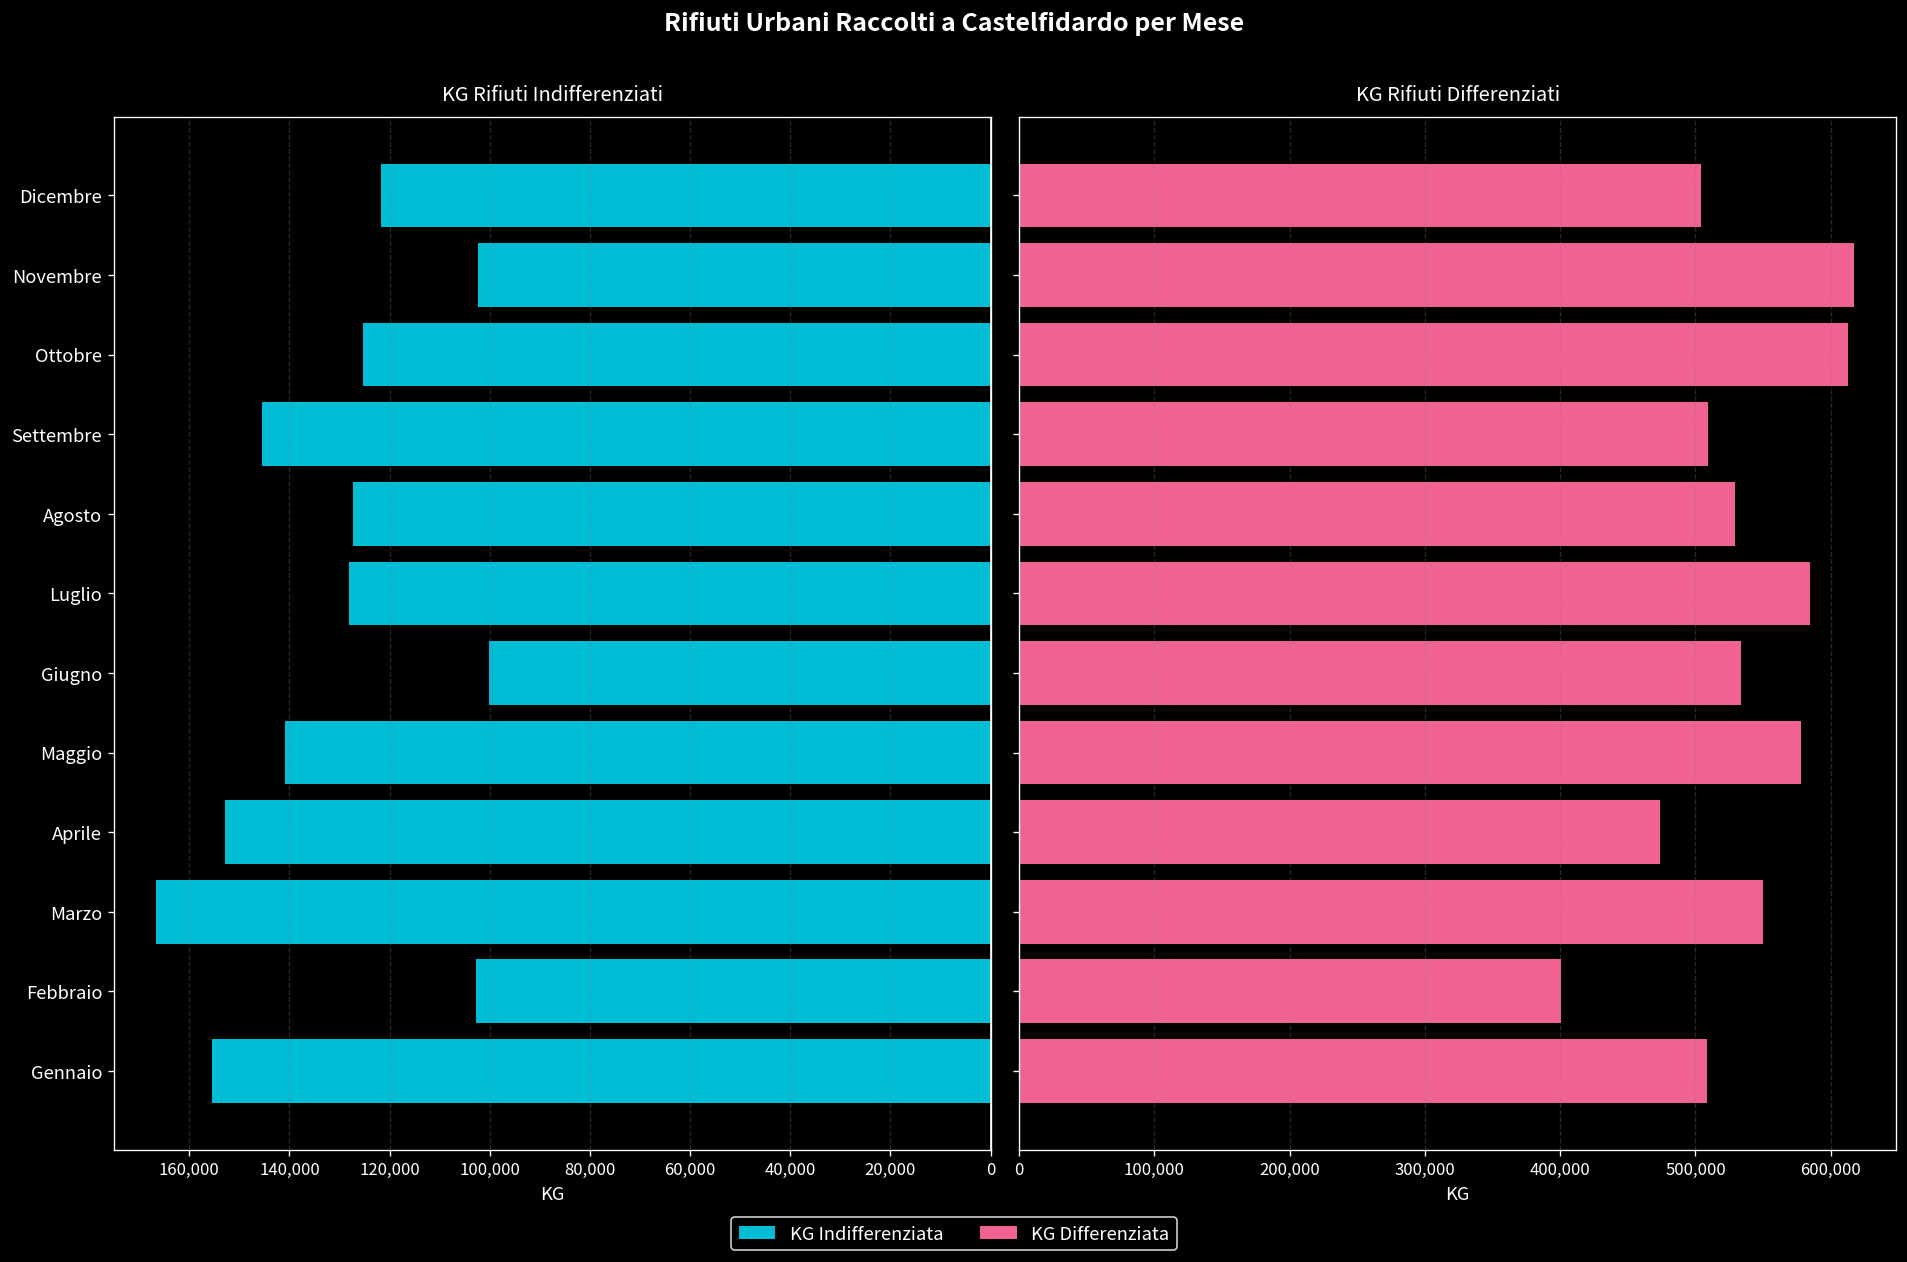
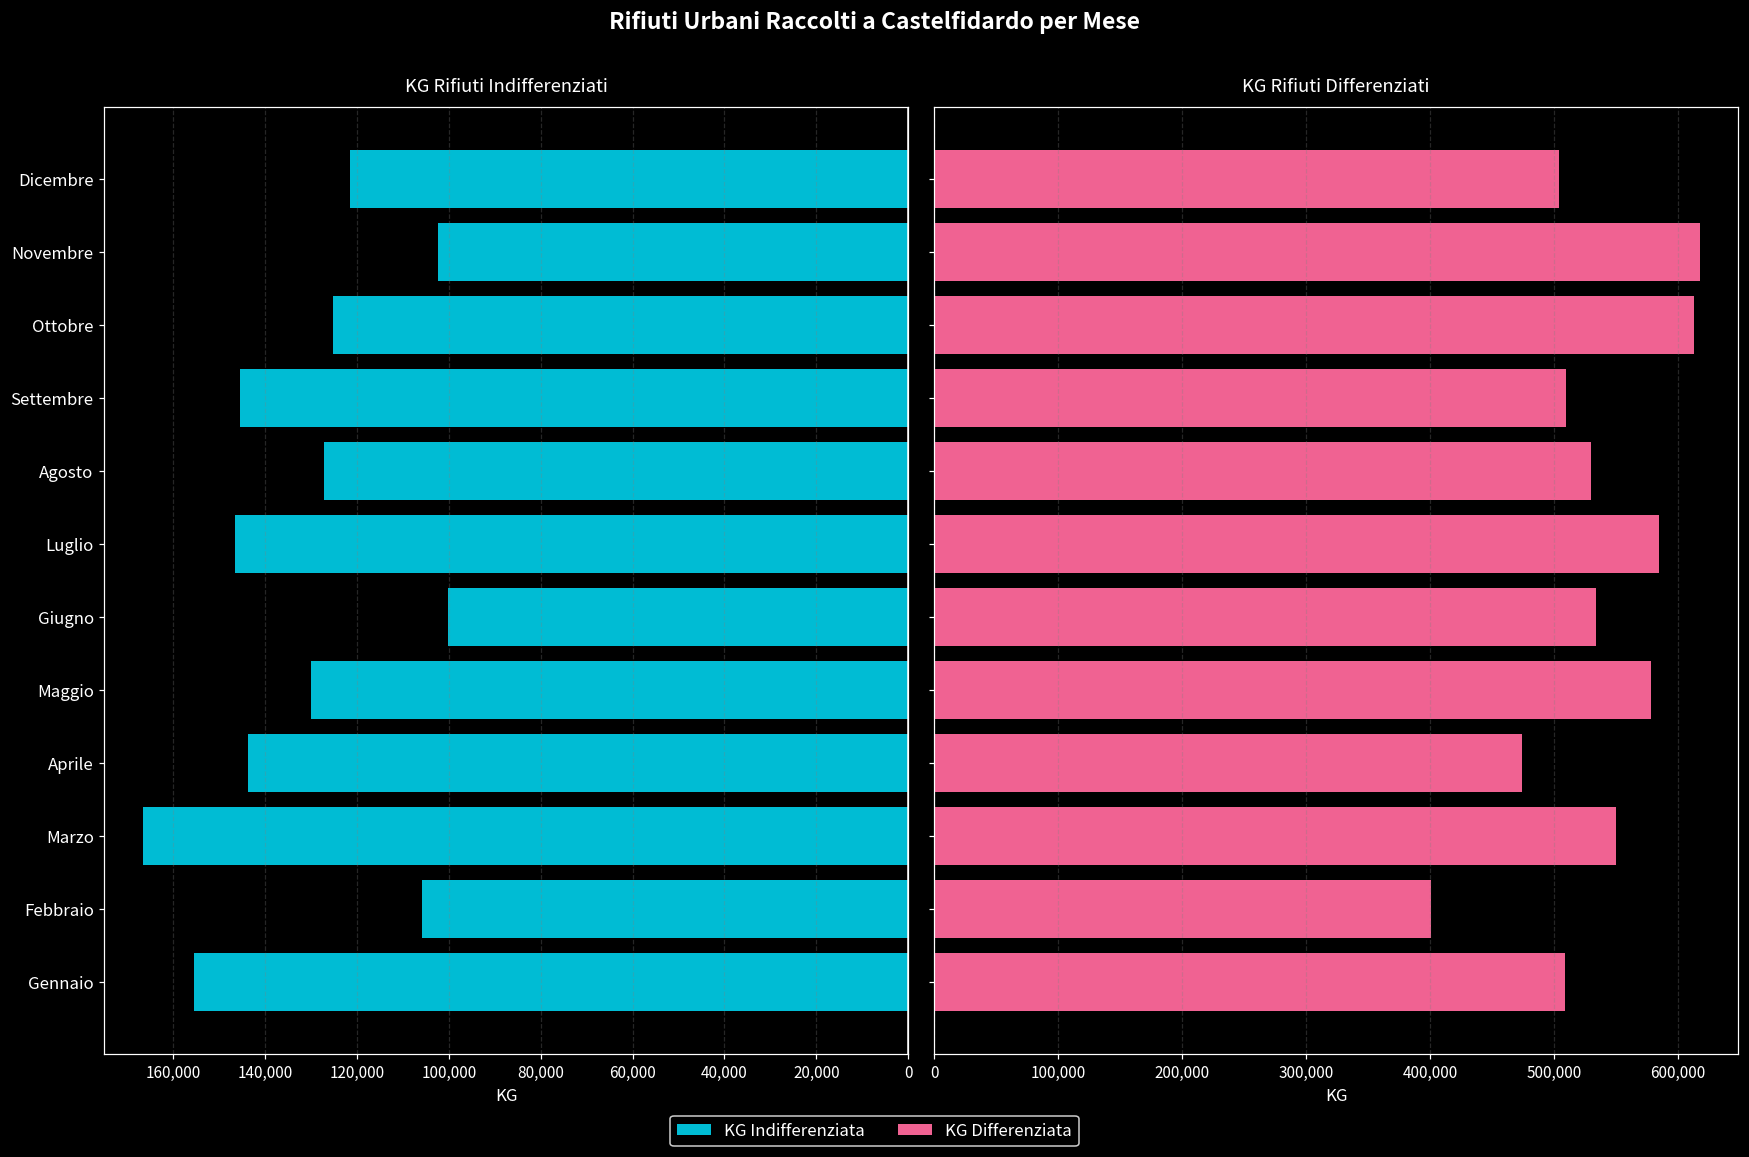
KG Rifiuti Indifferenziati, Luglio: 128,000 -> 147,000
KG Rifiuti Indifferenziati, Maggio: 141,000 -> 130,000
KG Rifiuti Indifferenziati, Aprile: 153,000 -> 144,000
KG Rifiuti Indifferenziati, Febbraio: 103,000 -> 106,000
